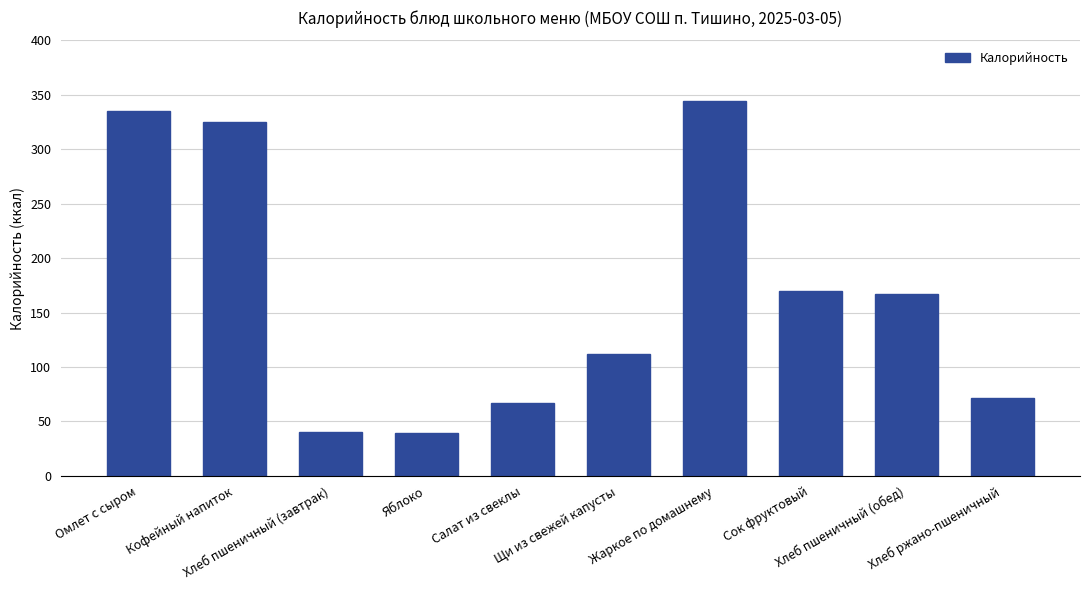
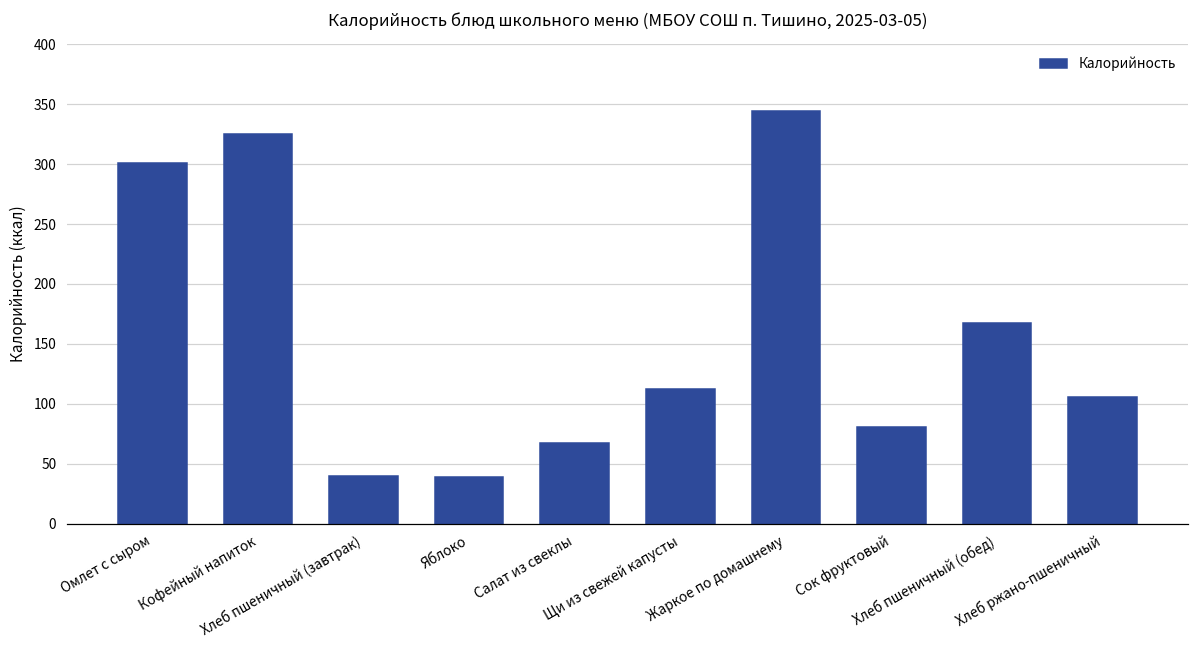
Омлет с сыром: 335 -> 301
Сок фруктовый: 170 -> 81
Хлеб ржано-пшеничный: 72 -> 106
